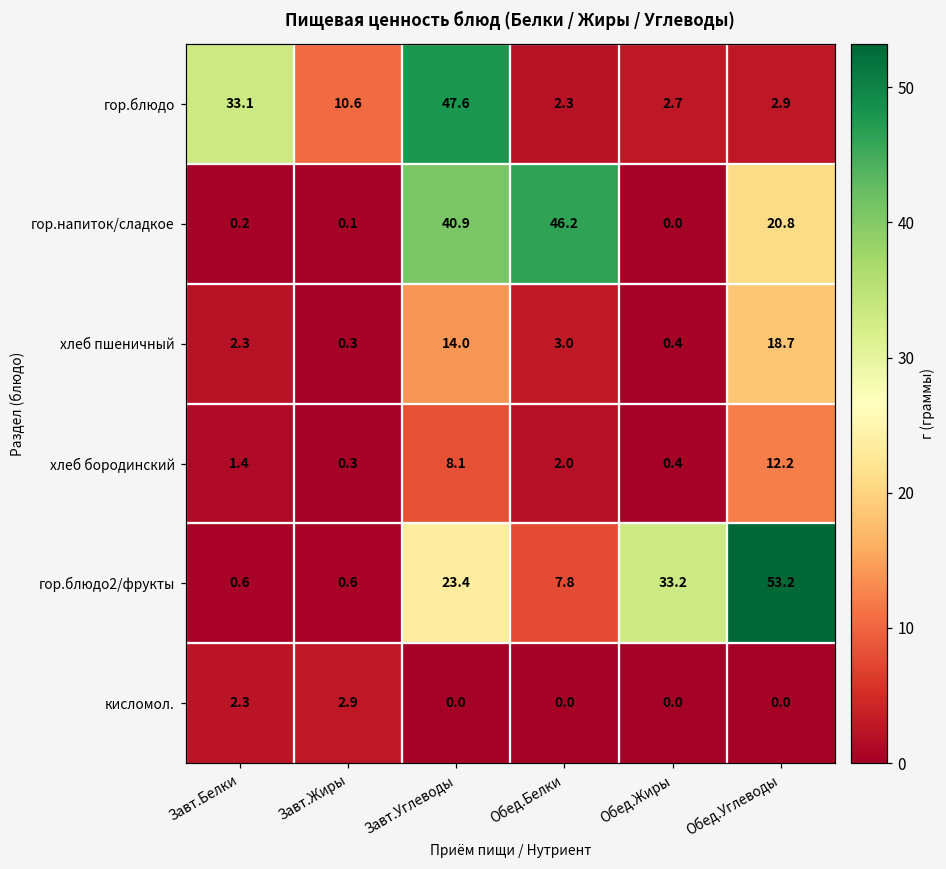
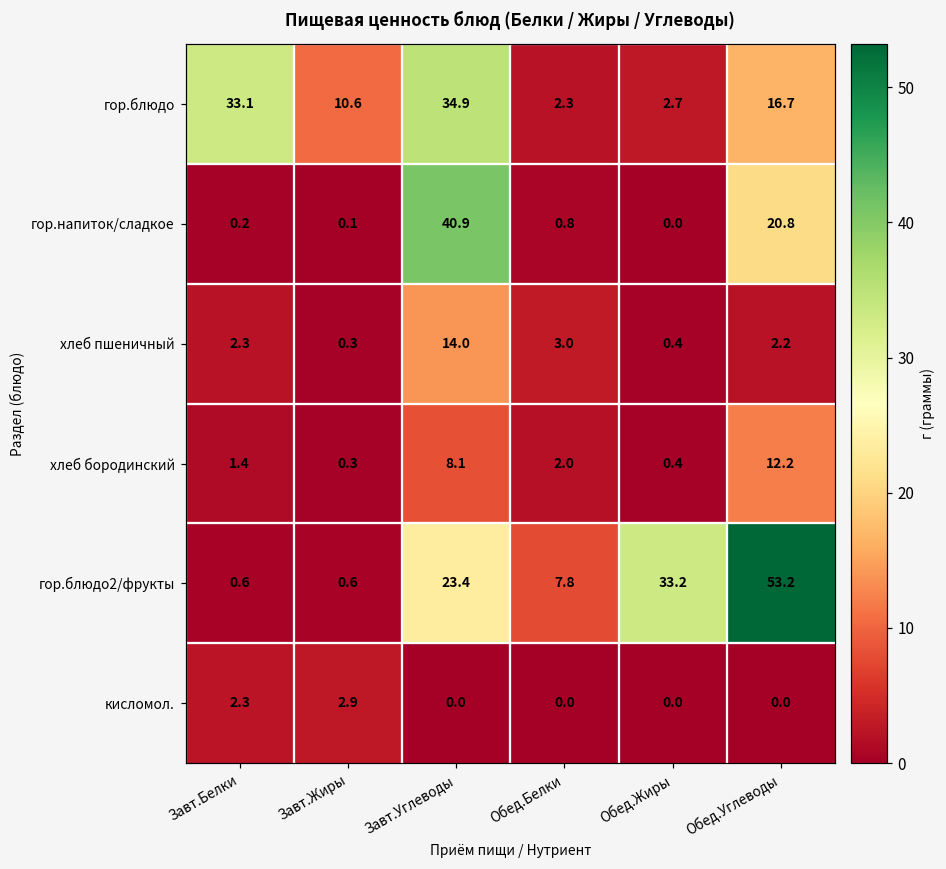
гор.блюдо, Завт.Углеводы: 47.6 -> 34.9
гор.блюдо, Обед.Углеводы: 2.9 -> 16.7
гор.напиток/сладкое, Обед.Белки: 46.2 -> 0.8
хлеб пшеничный, Обед.Углеводы: 18.7 -> 2.2
